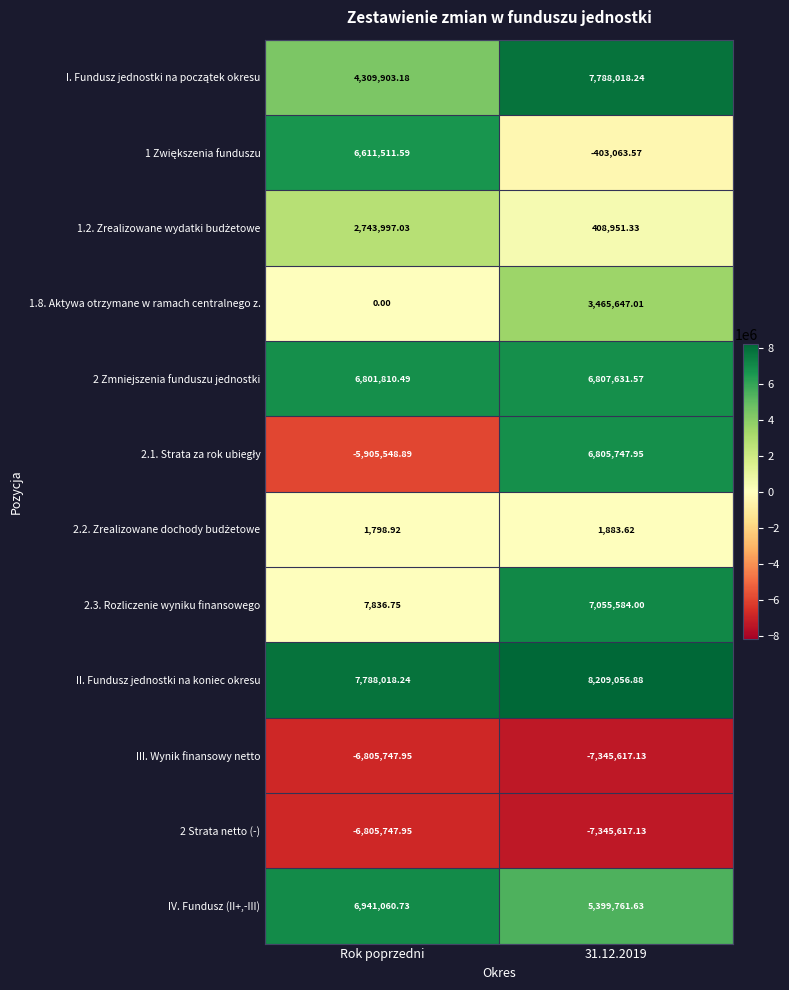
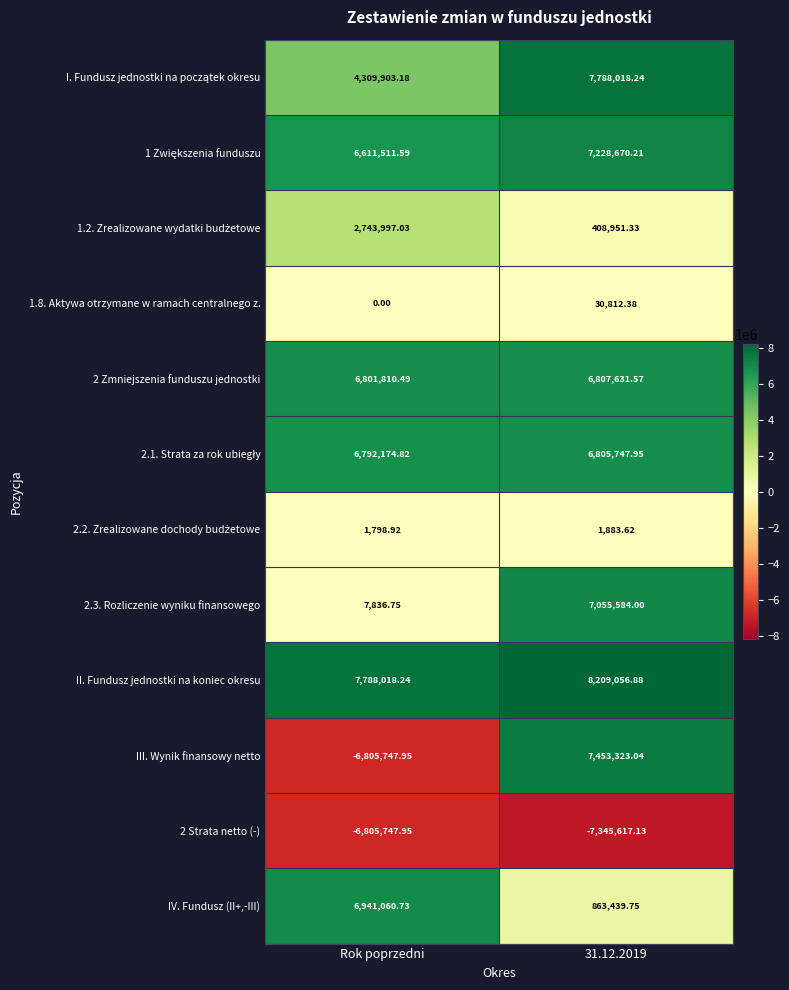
1 Zwiększenia funduszu, 31.12.2019: -403,063.57 -> 7,228,670.21
1.8. Aktywa otrzymane w ramach centralnego z., 31.12.2019: 3,465,647.01 -> 30,812.38
2.1. Strata za rok ubiegły, Rok poprzedni: -5,905,548.89 -> 6,792,174.82
III. Wynik finansowy netto, 31.12.2019: -7,345,617.13 -> 7,453,323.04
IV. Fundusz (II+,-III), 31.12.2019: 5,399,761.63 -> 863,439.75
